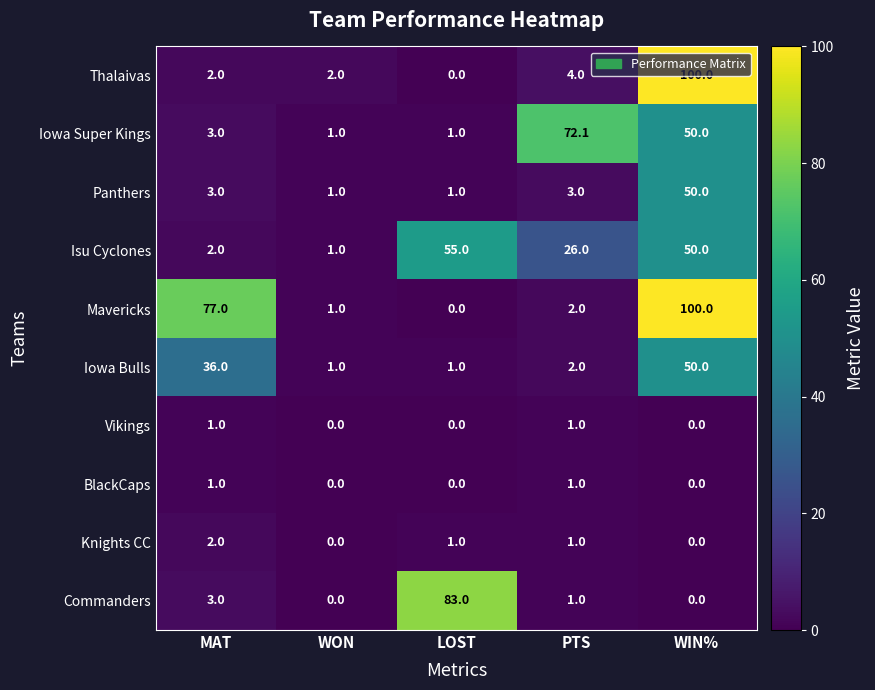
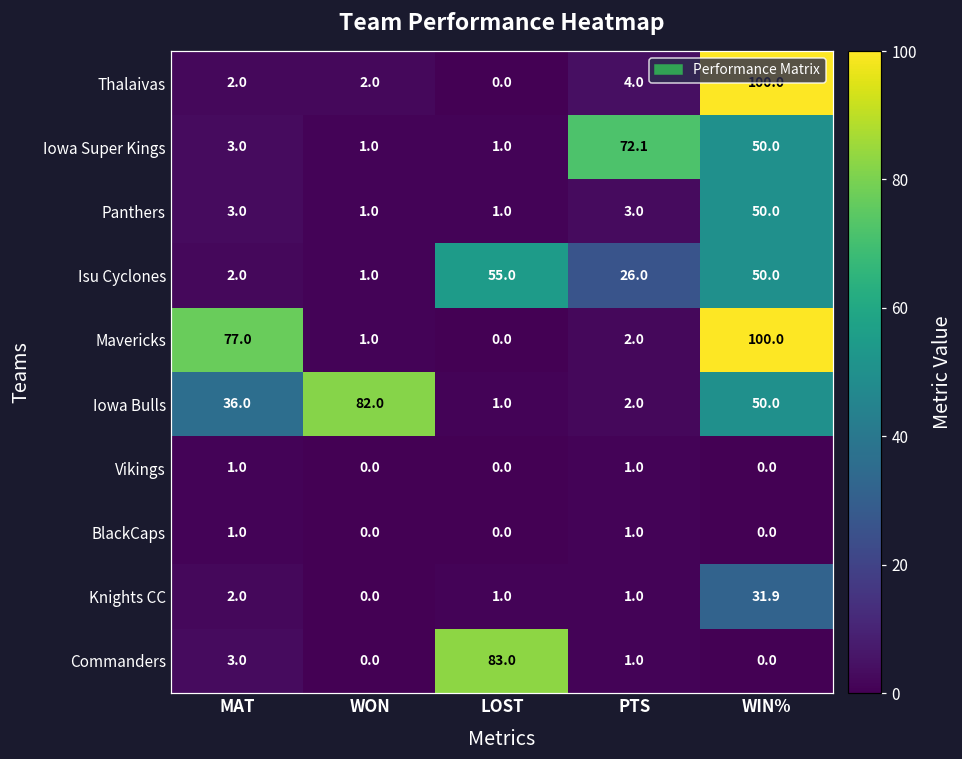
Iowa Bulls, WON: 1.0 -> 82.0
Knights CC, WIN%: 0.0 -> 31.9
